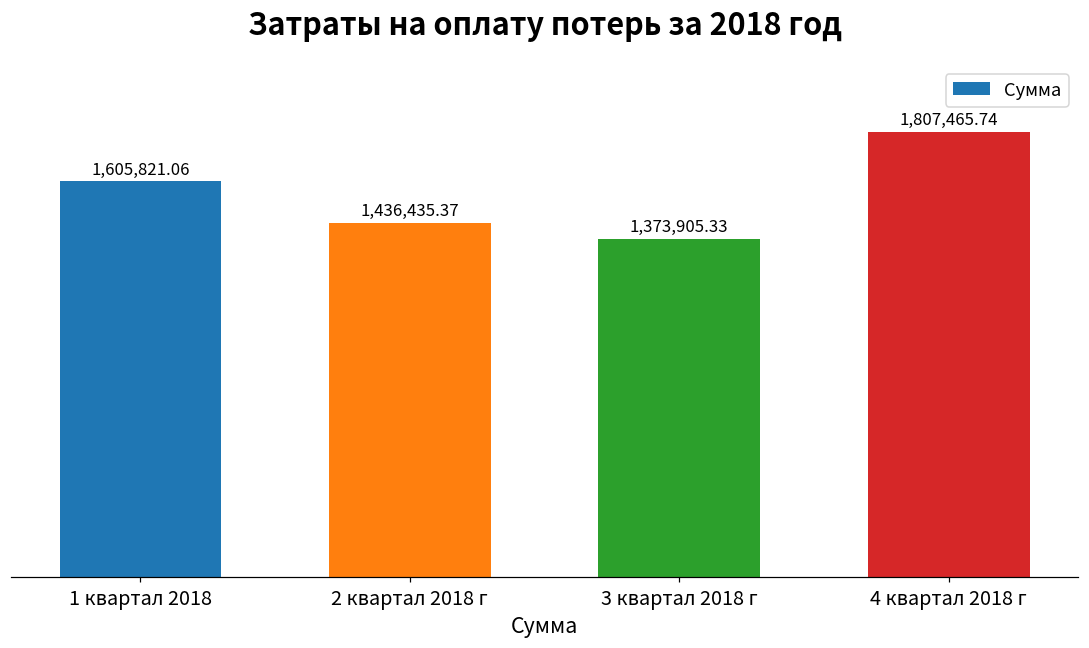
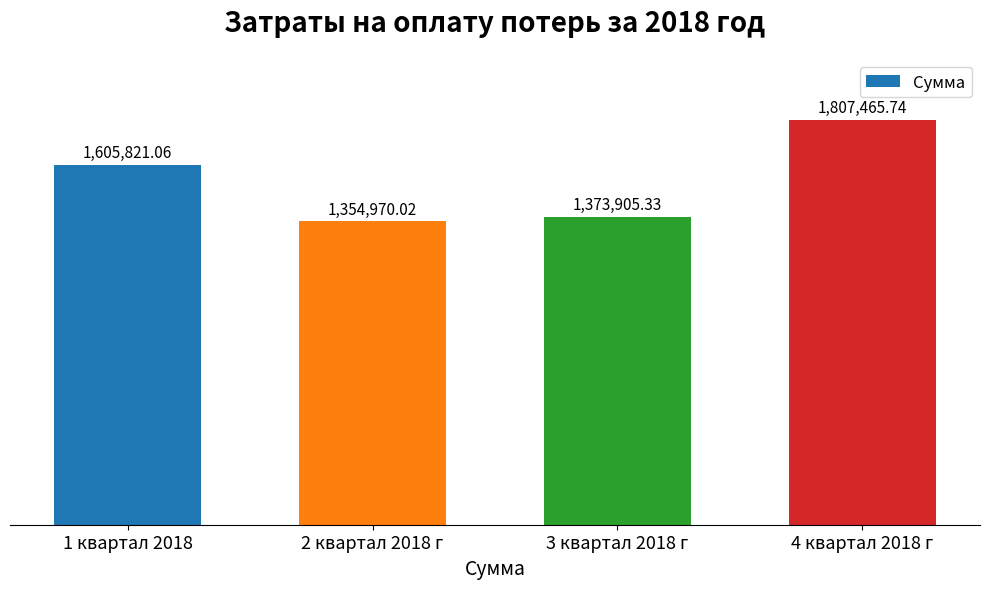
2 квартал 2018 г: 1,436,435.37 -> 1,354,970.02
